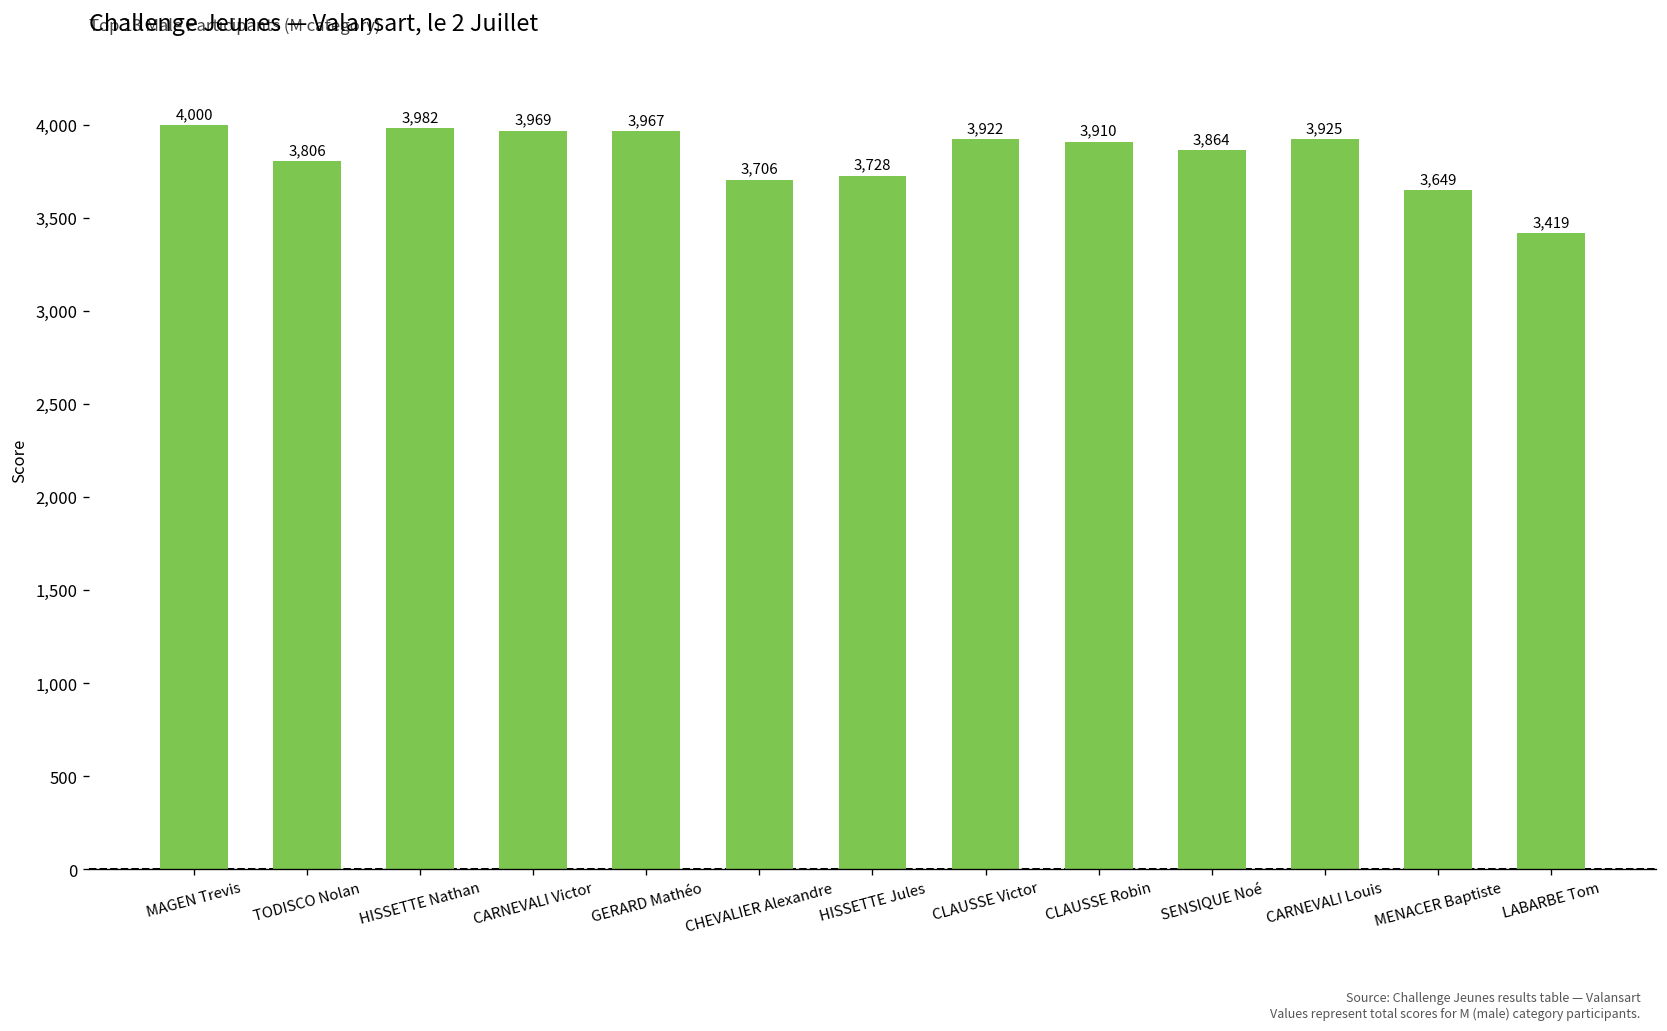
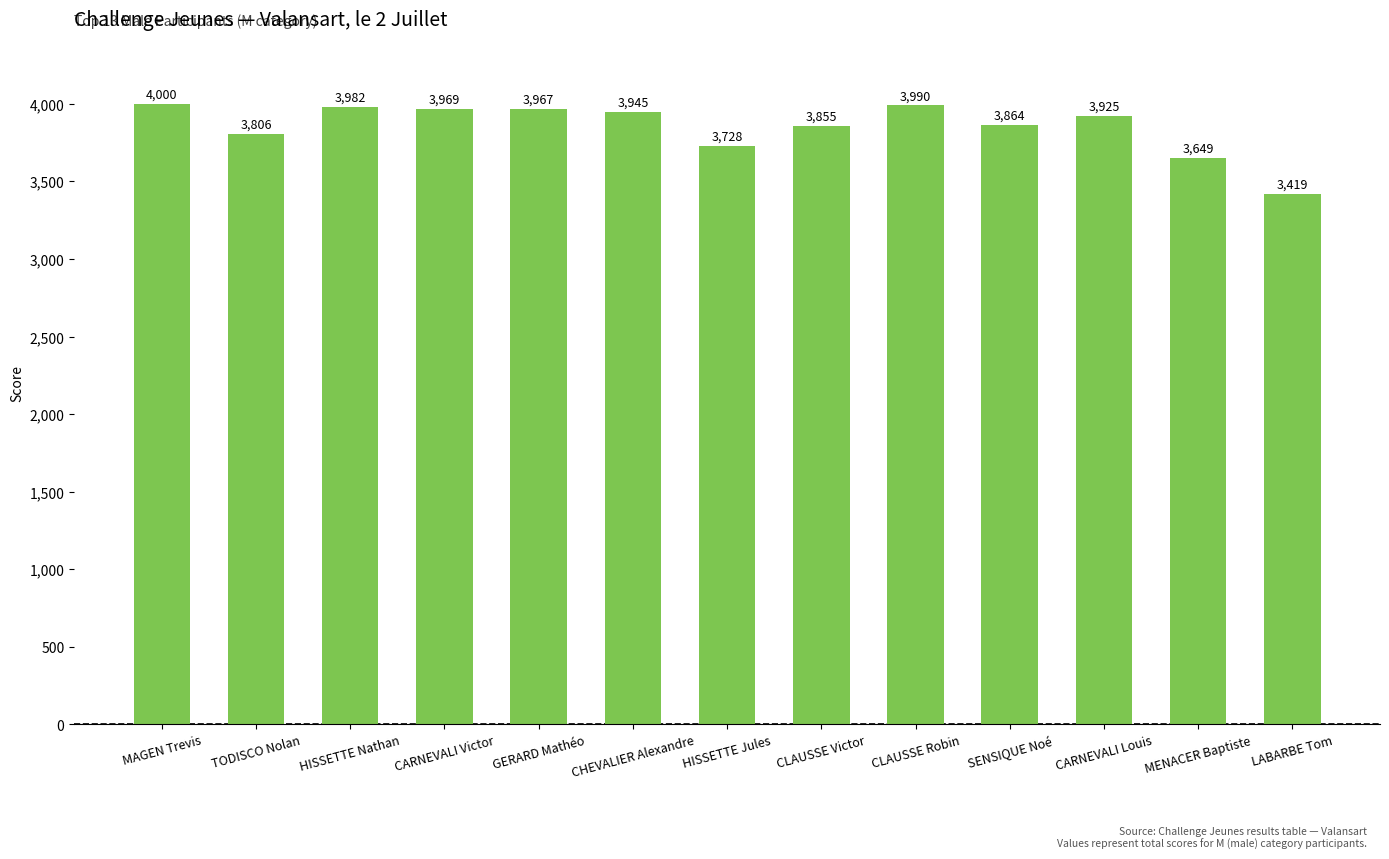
CHEVALIER Alexandre: 3,706 -> 3,945
CLAUSSE Victor: 3,922 -> 3,855
CLAUSSE Robin: 3,910 -> 3,990
